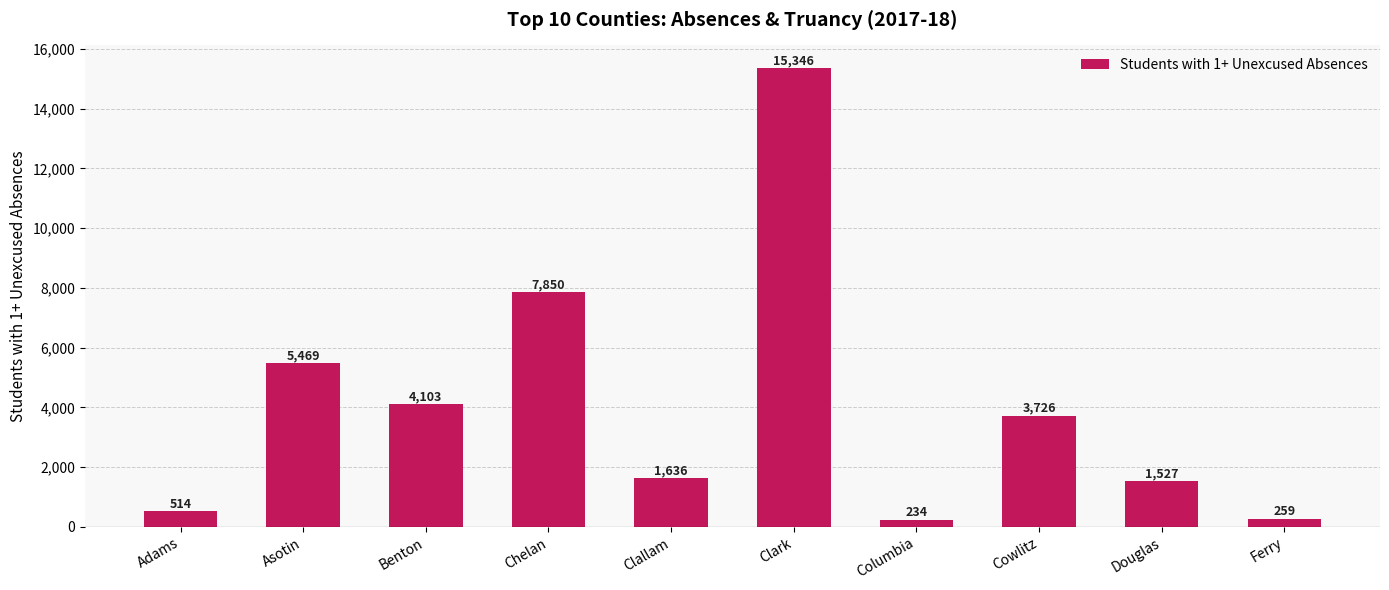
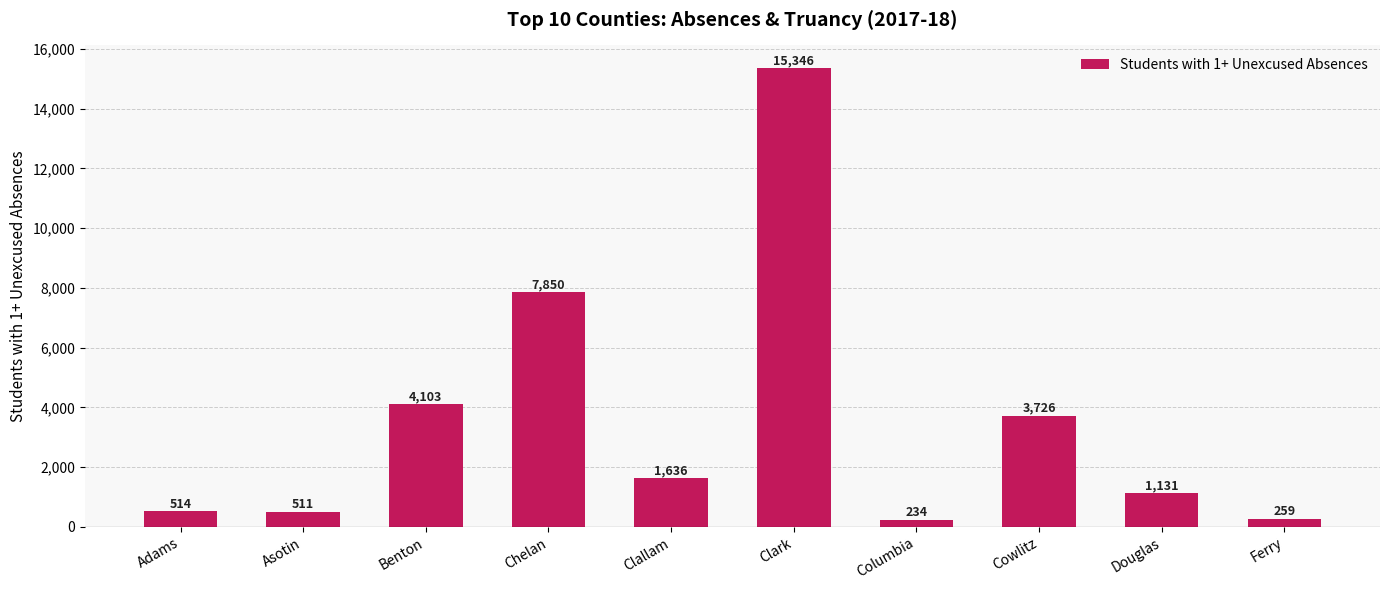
Asotin: 5,469 -> 511
Douglas: 1,527 -> 1,131
